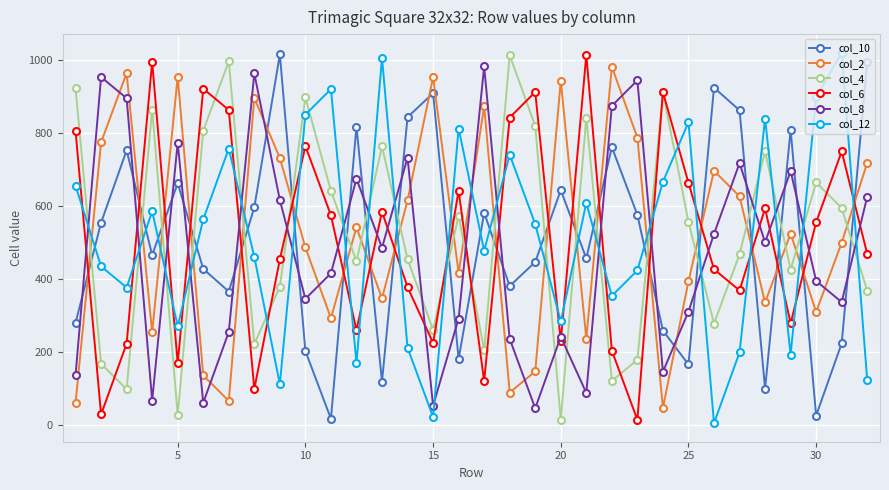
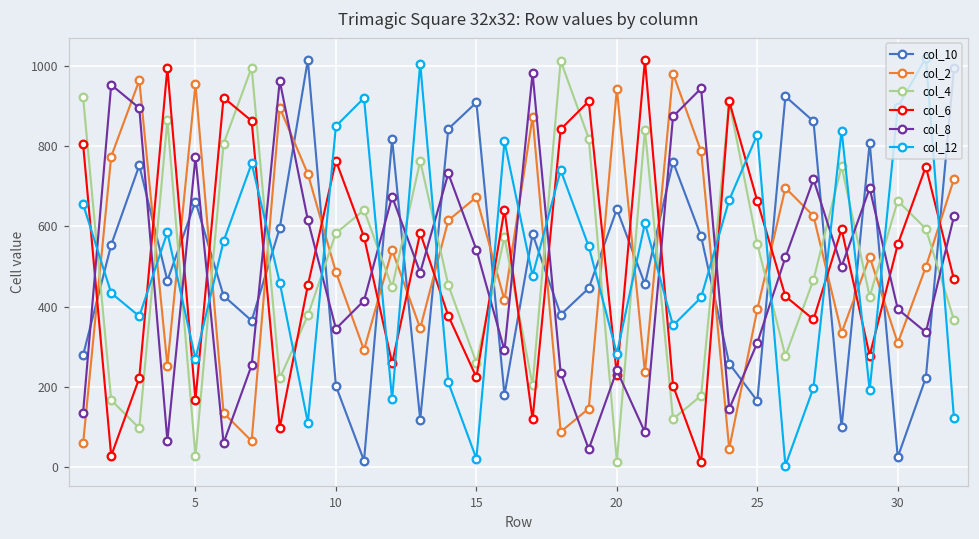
col_4, 10: 900 -> 580
col_2, 15: 950 -> 670
col_8, 15: 50 -> 540
